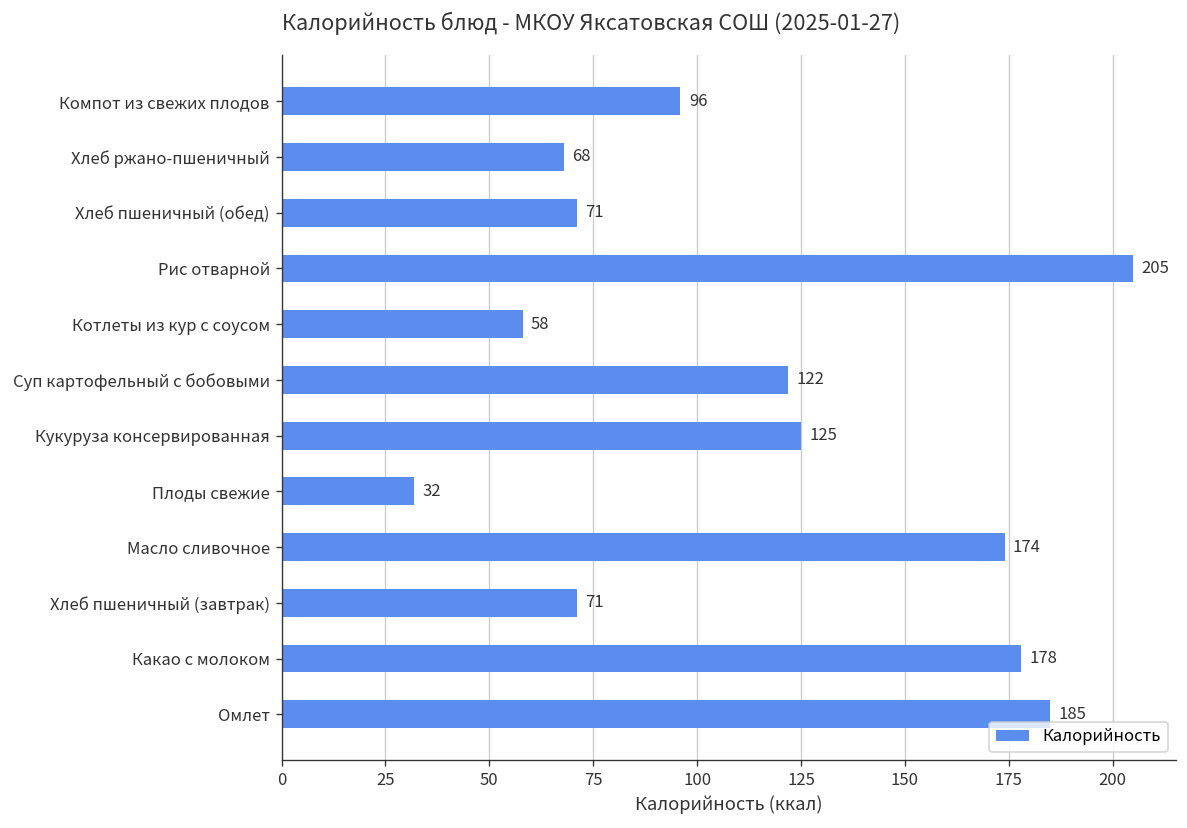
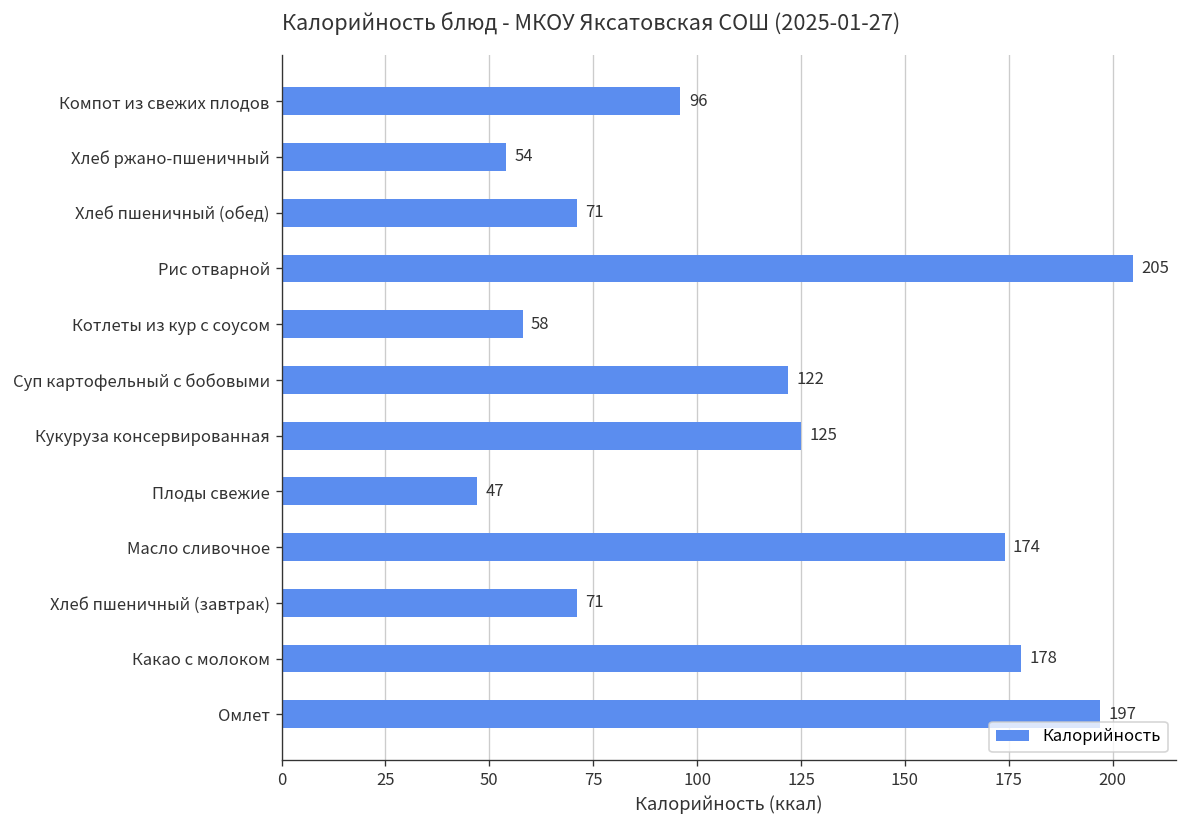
Хлеб ржано-пшеничный: 68 -> 54
Плоды свежие: 32 -> 47
Омлет: 185 -> 197
